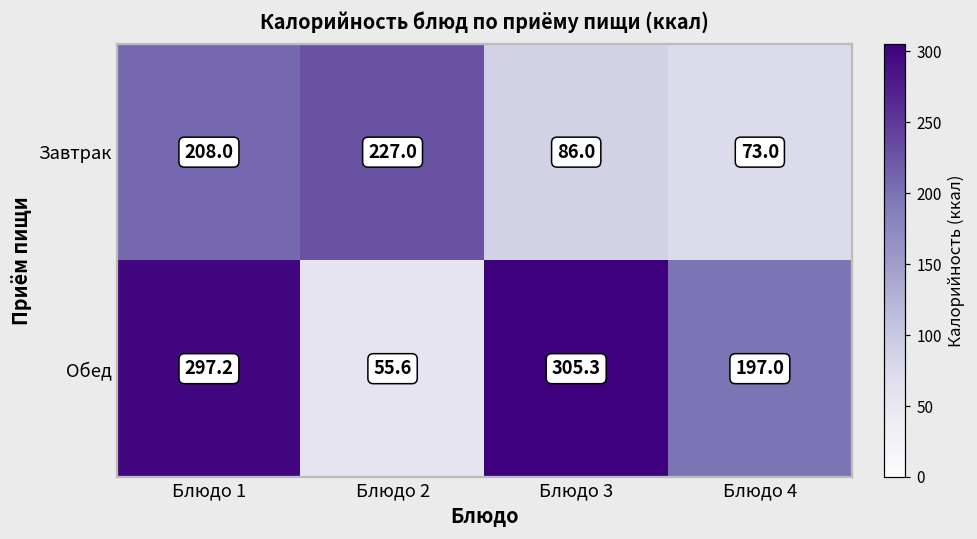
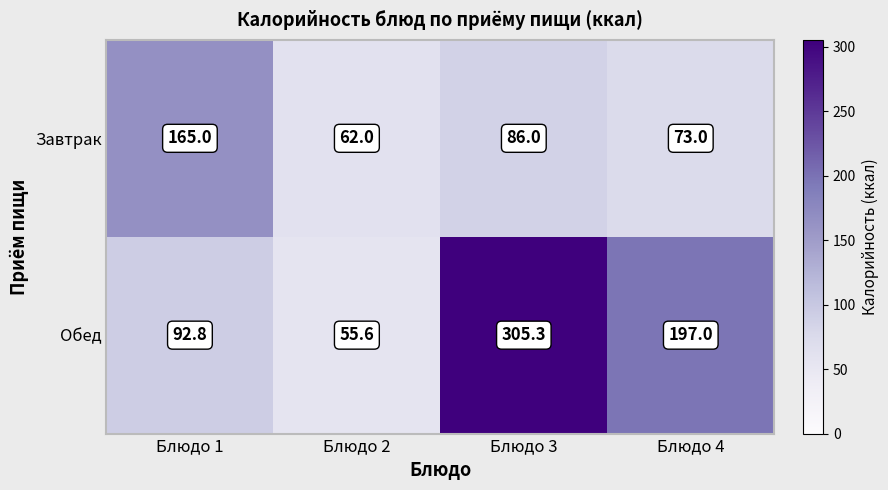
Завтрак, Блюдо 1: 208.0 -> 165.0
Завтрак, Блюдо 2: 227.0 -> 62.0
Обед, Блюдо 1: 297.2 -> 92.8
